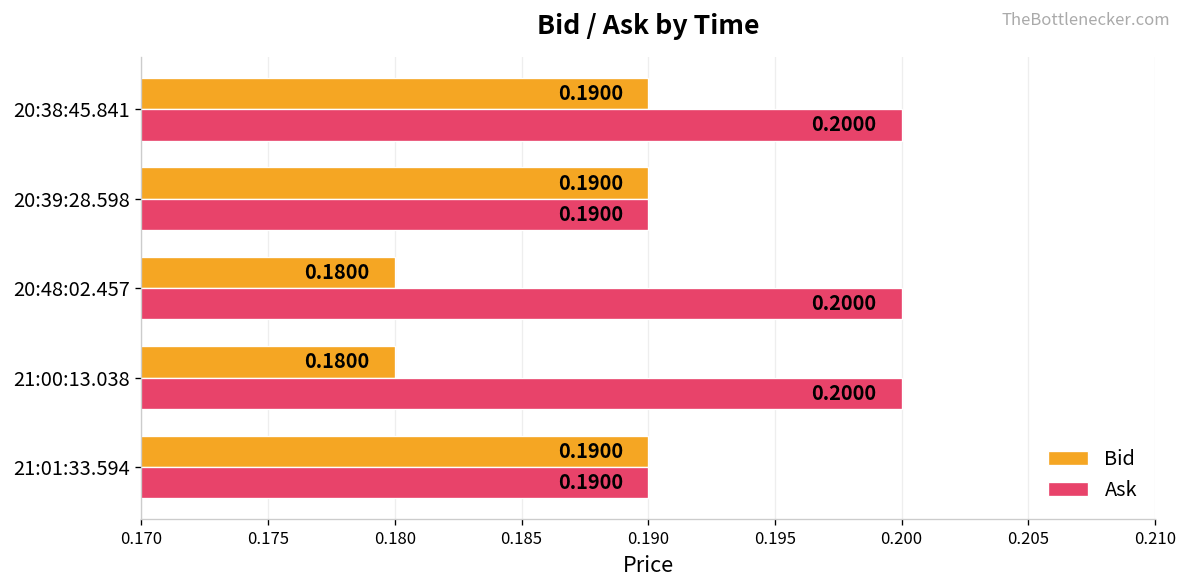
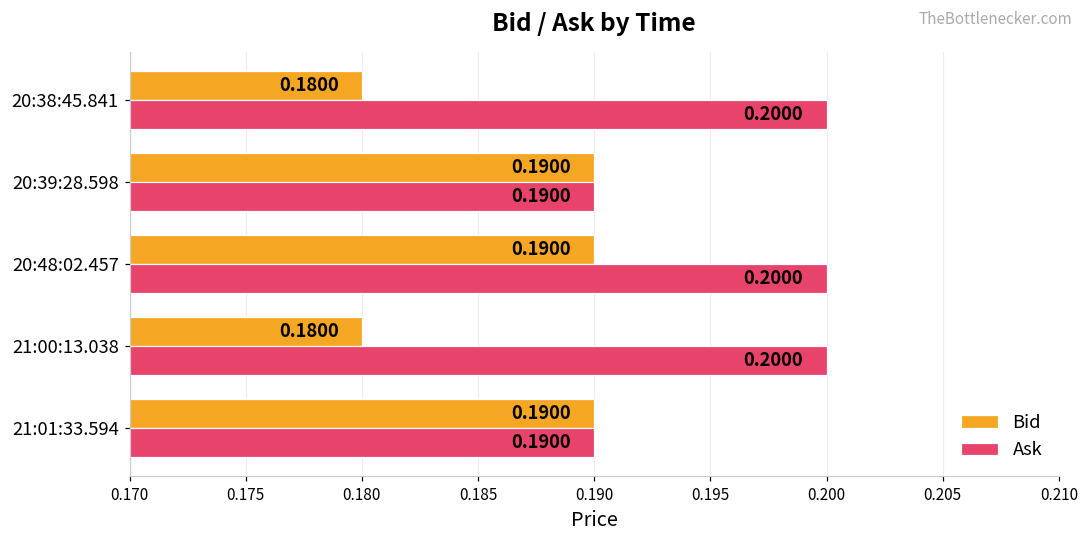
Bid, 20:38:45.841: 0.1900 -> 0.1800
Bid, 20:48:02.457: 0.1800 -> 0.1900
